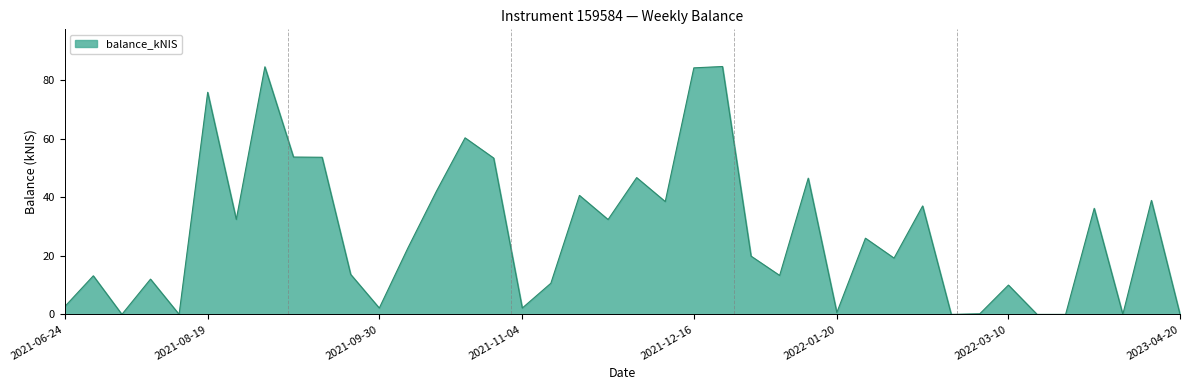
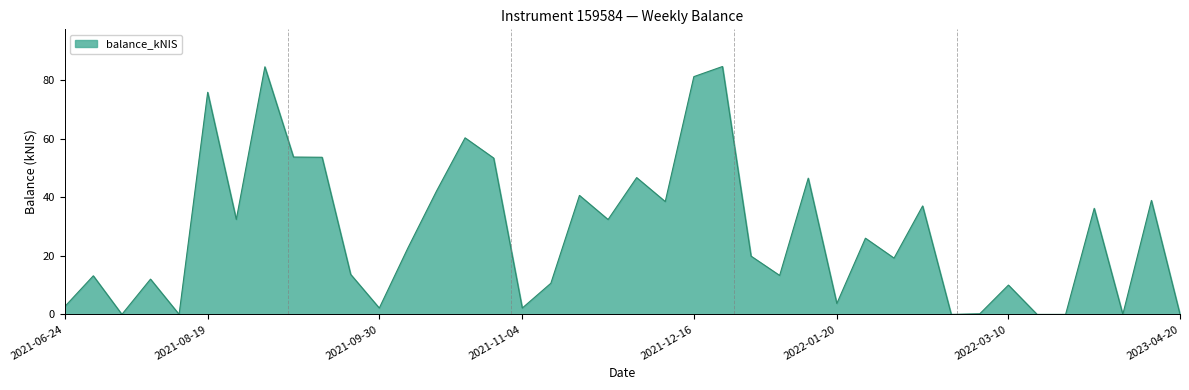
2021-12-16: 84 -> 81
2022-01-20: 1 -> 4
